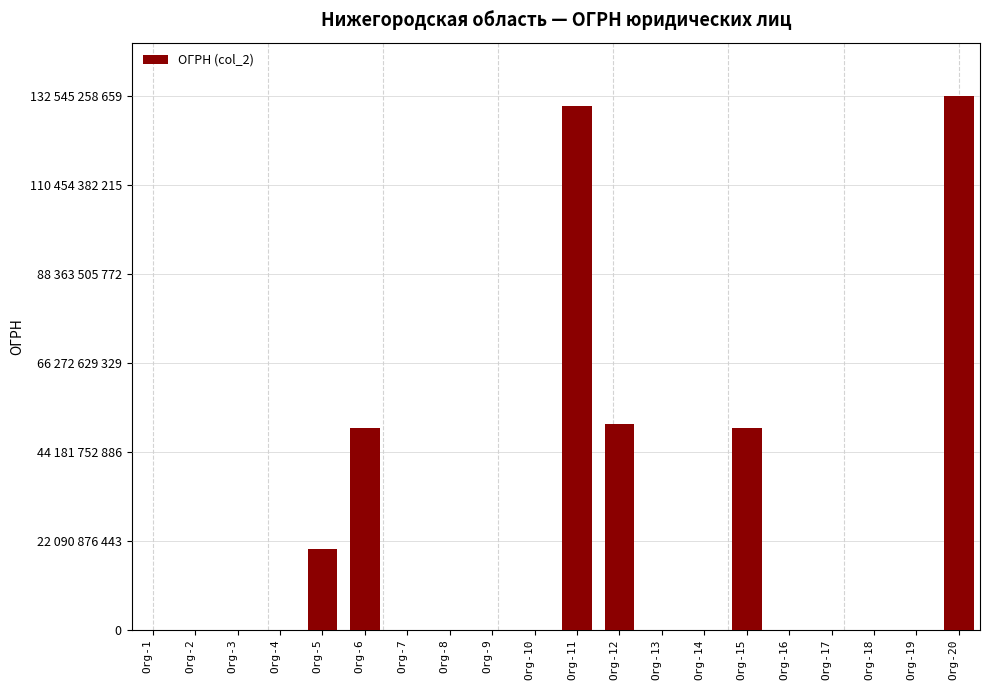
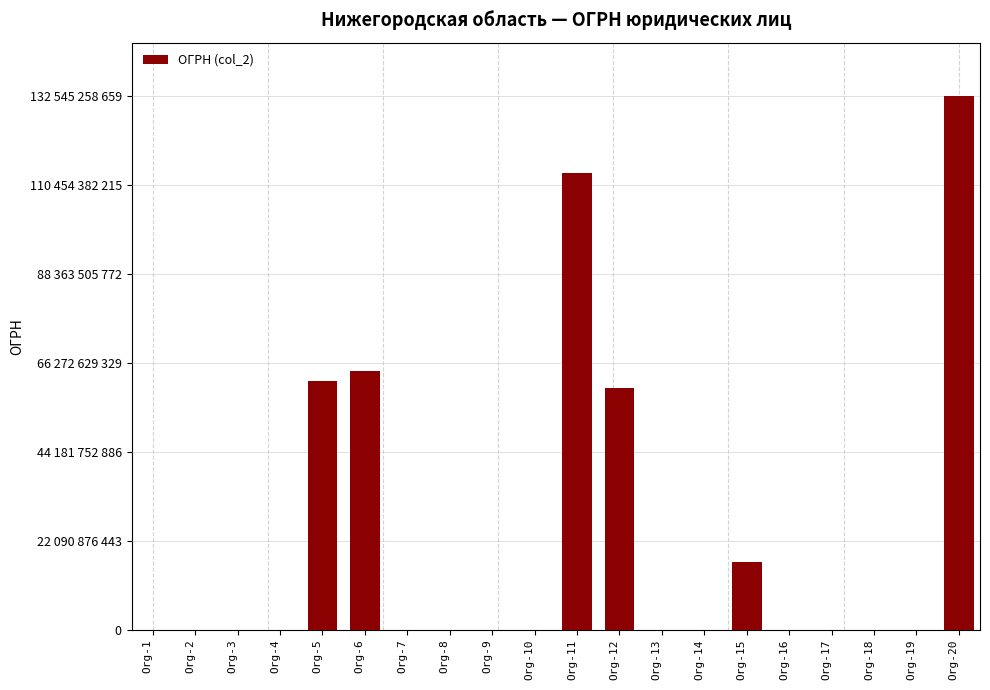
Org-5: 20000000000 -> 62000000000
Org-6: 50000000000 -> 64000000000
Org-11: 130000000000 -> 113000000000
Org-12: 51000000000 -> 60000000000
Org-15: 50000000000 -> 17000000000
